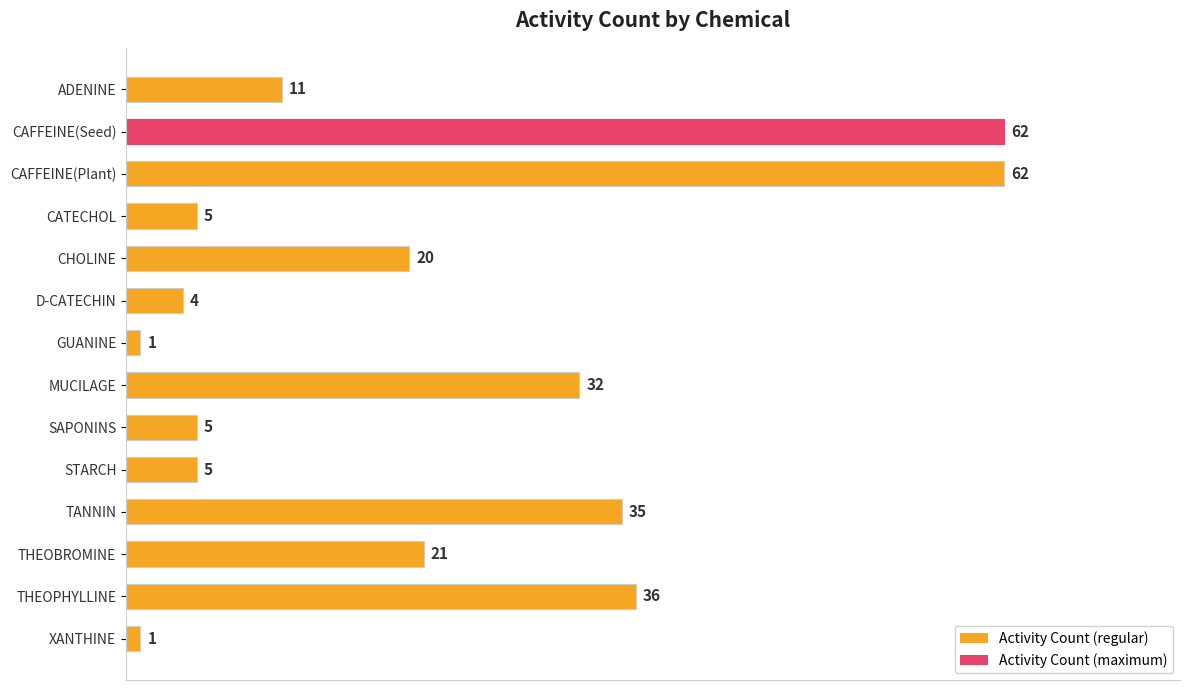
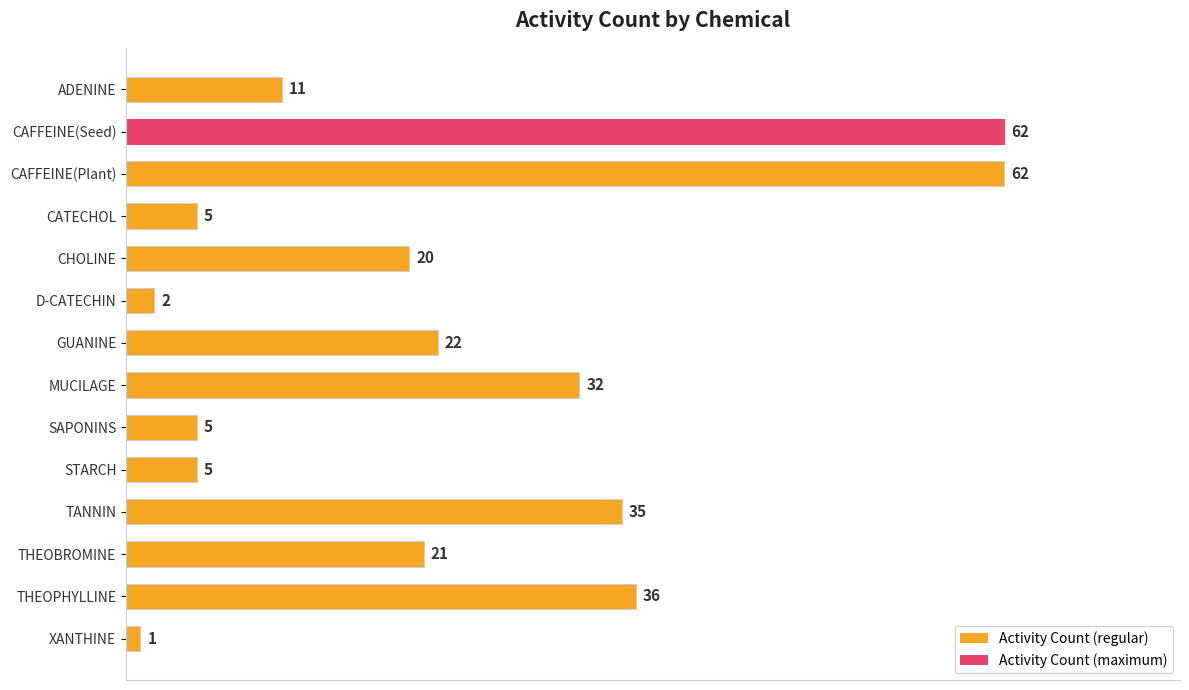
D-CATECHIN: 4 -> 2
GUANINE: 1 -> 22
